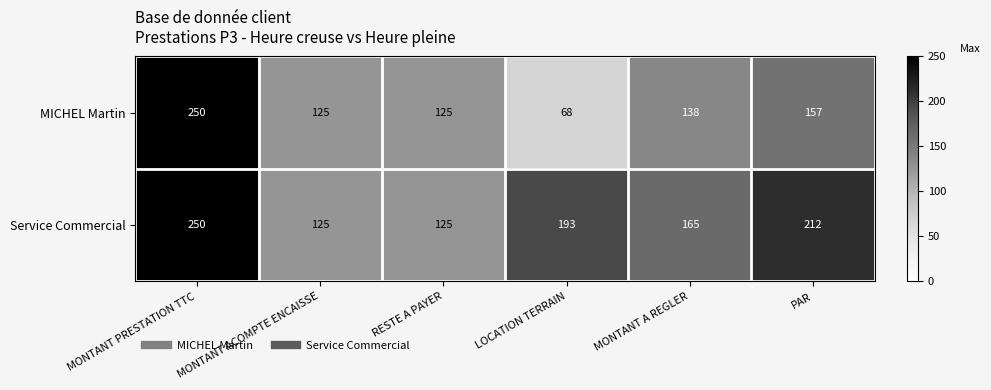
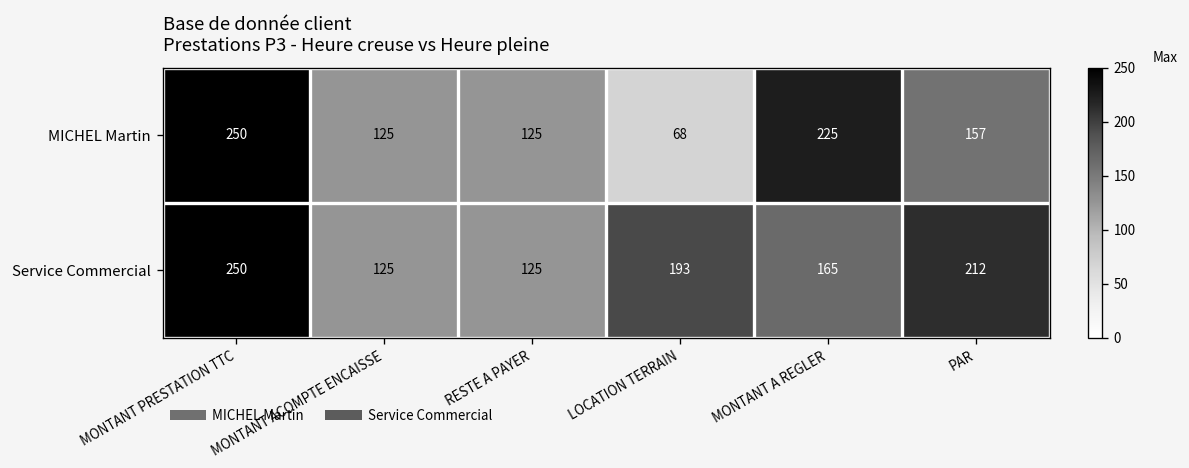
MICHEL Martin, MONTANT A REGLER: 138 -> 225
